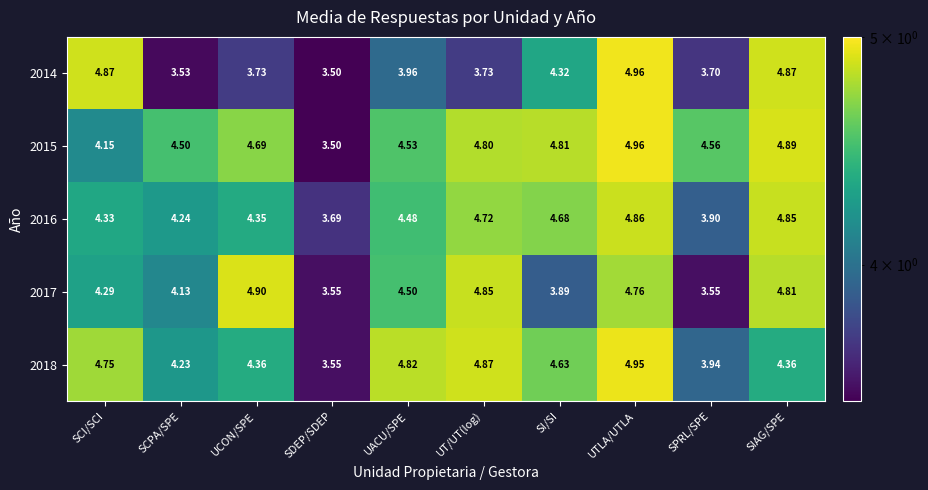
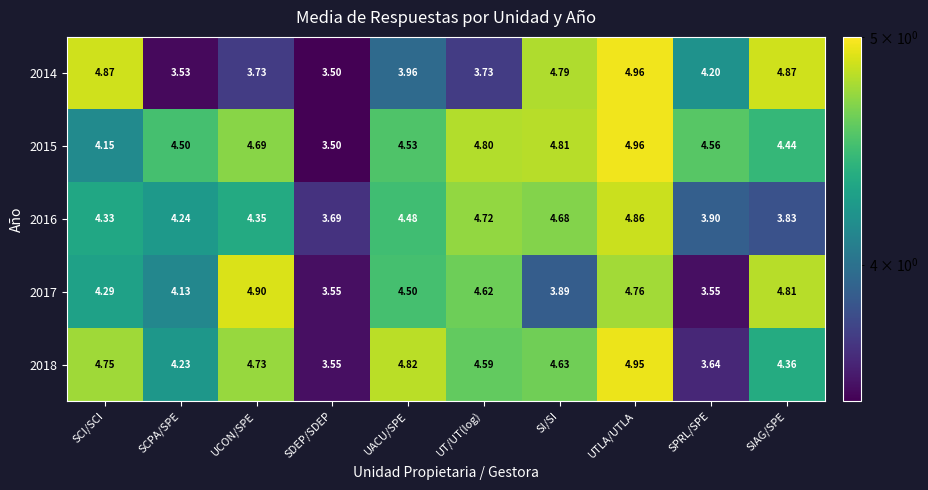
2014, SI/SI: 4.32 -> 4.79
2014, SPRL/SPE: 3.70 -> 4.20
2015, SIAG/SPE: 4.89 -> 4.44
2016, SIAG/SPE: 4.85 -> 3.83
2017, UT/UT(log): 4.85 -> 4.62
2018, UCON/SPE: 4.36 -> 4.73
2018, UT/UT(log): 4.87 -> 4.59
2018, SPRL/SPE: 3.94 -> 3.64
